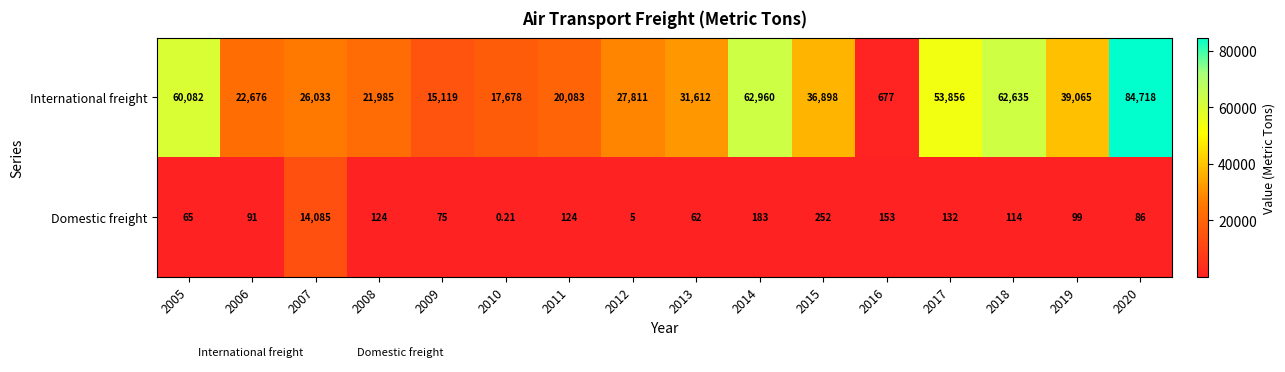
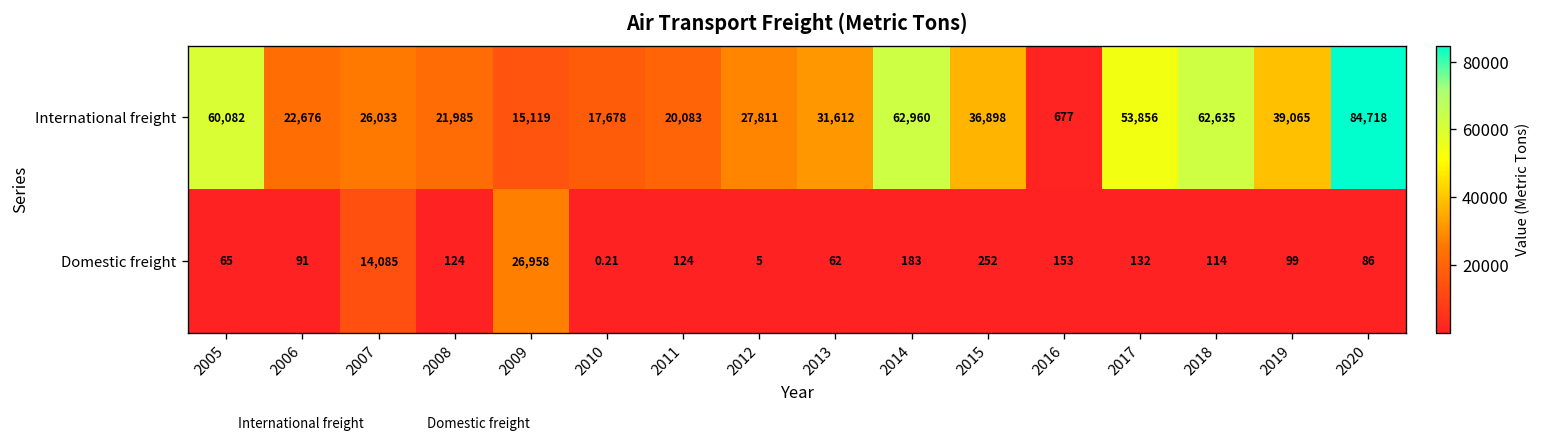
Domestic freight, 2009: 75 -> 26,958
